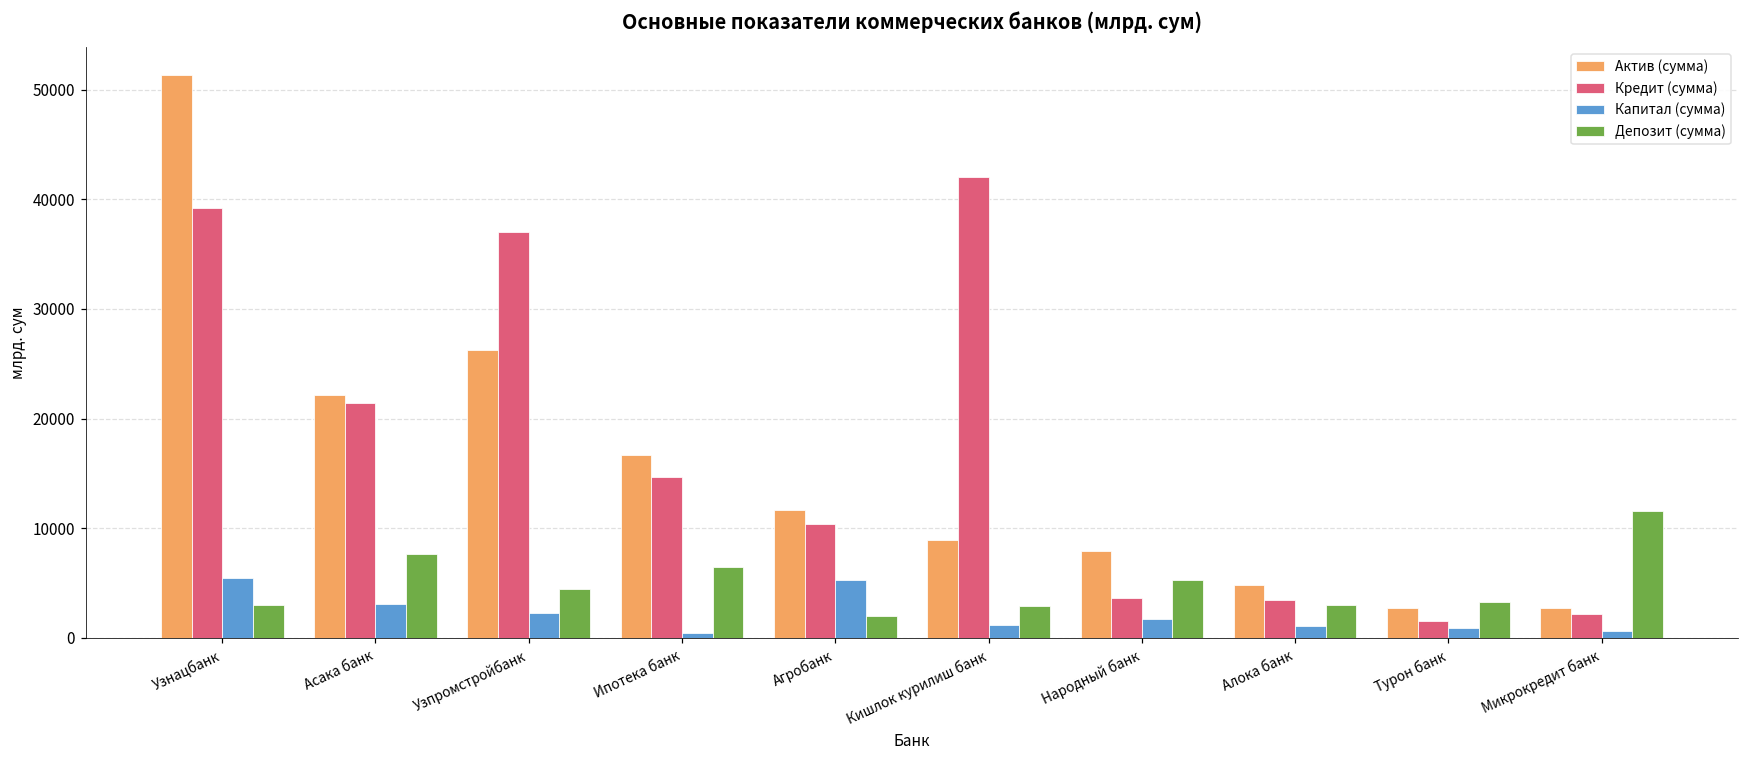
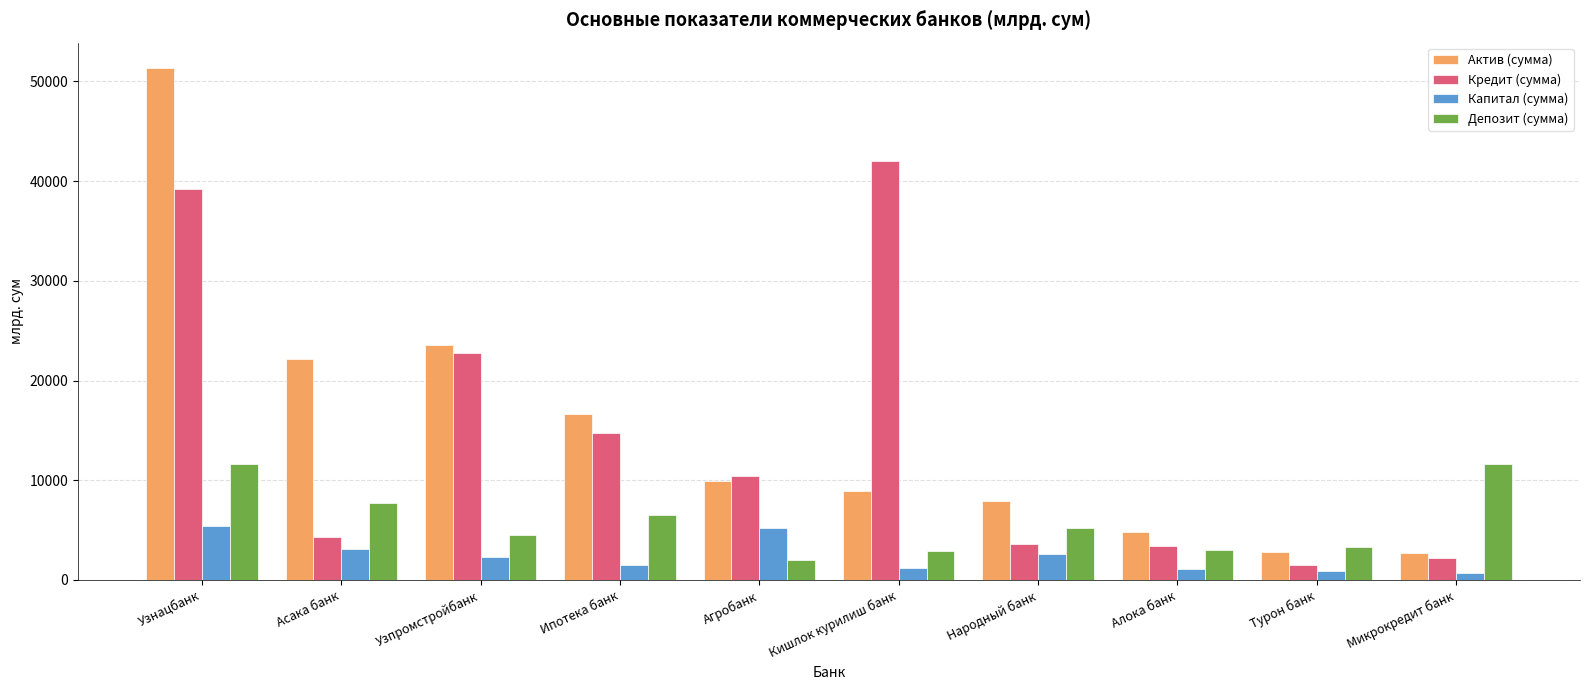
Депозит (сумма), Узнацбанк: 3000 -> 12000
Кредит (сумма), Асака банк: 21000 -> 4000
Актив (сумма), Узпромстройбанк: 26000 -> 24000
Кредит (сумма), Узпромстройбанк: 37000 -> 23000
Капитал (сумма), Ипотека банк: 0 -> 2000
Актив (сумма), Агробанк: 12000 -> 10000
Капитал (сумма), Народный банк: 2000 -> 3000
